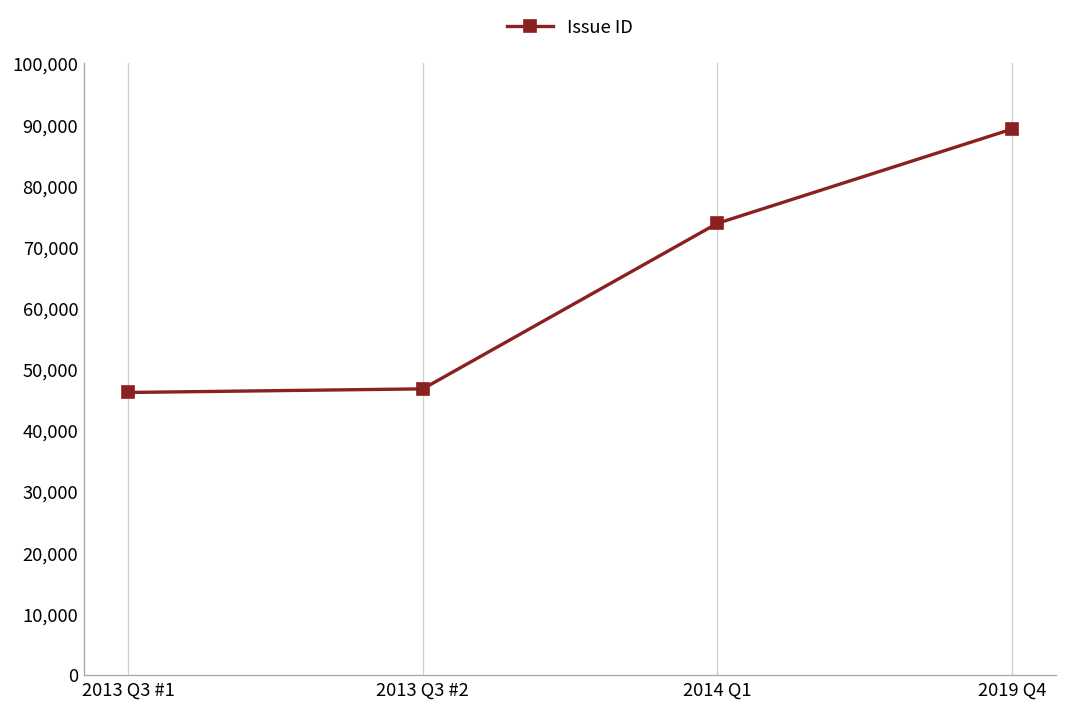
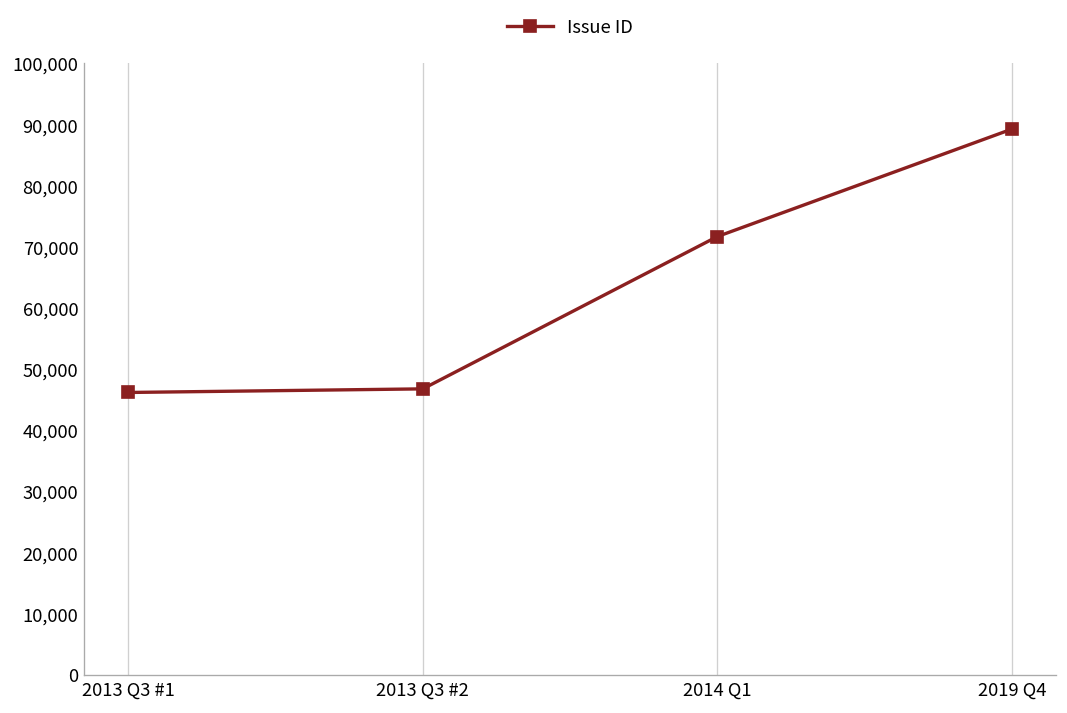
2014 Q1: 74,000 -> 72,000
